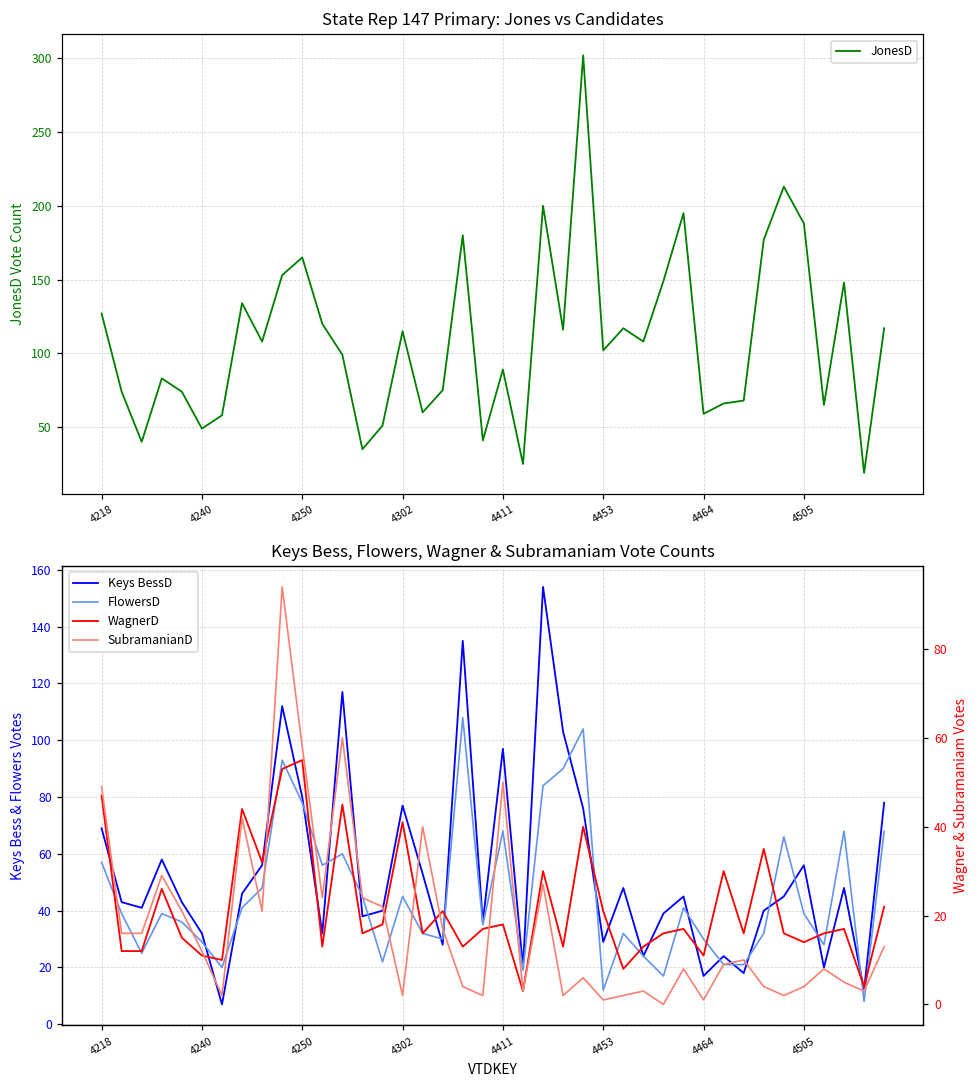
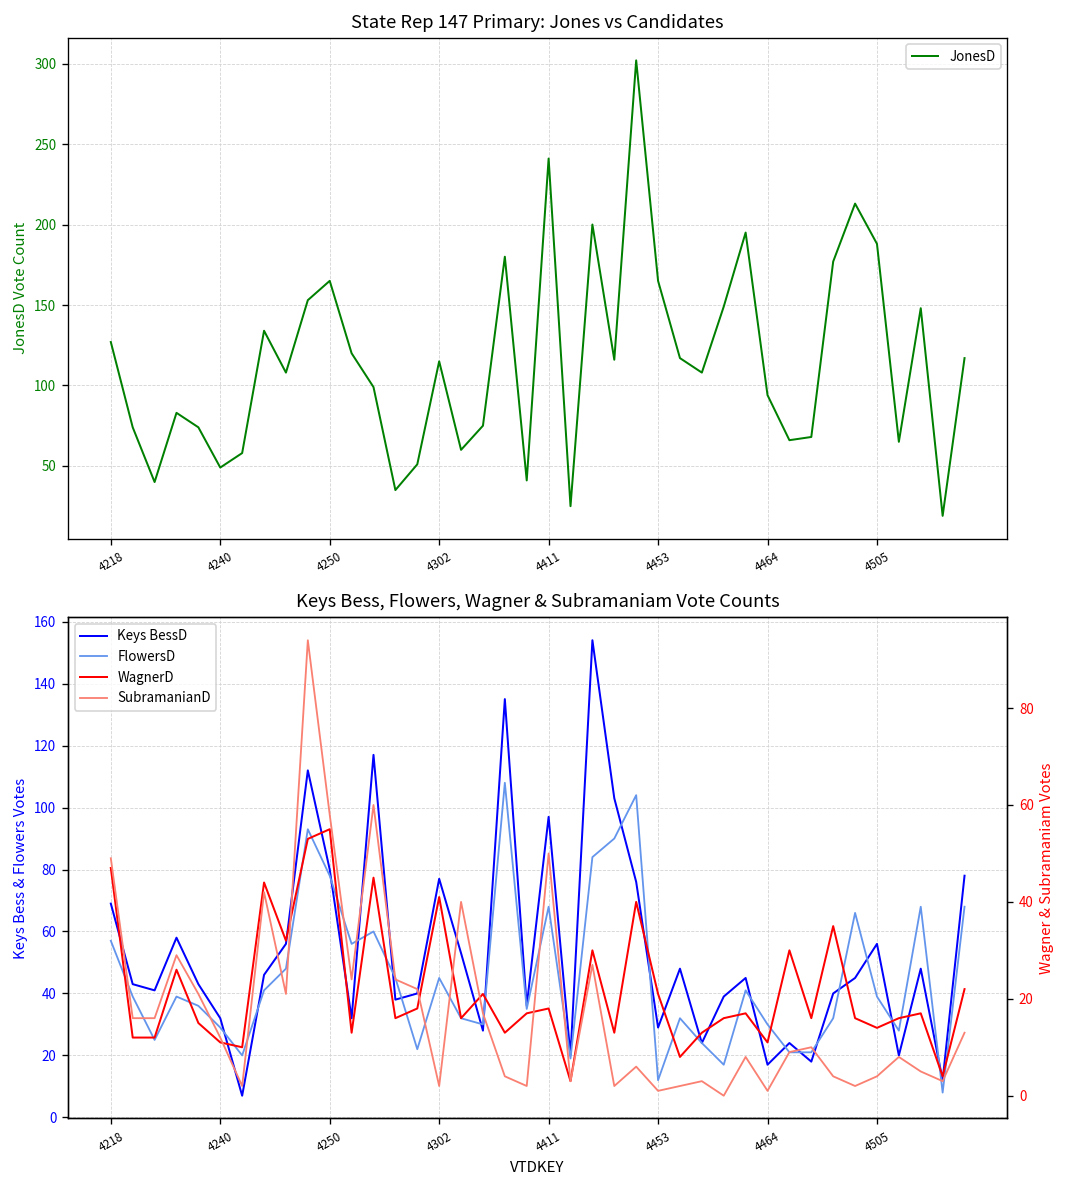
State Rep 147 Primary: Jones vs Candidates, 4411: 89 -> 241
State Rep 147 Primary: Jones vs Candidates, 4453: 102 -> 165
State Rep 147 Primary: Jones vs Candidates, 4464: 59 -> 94
